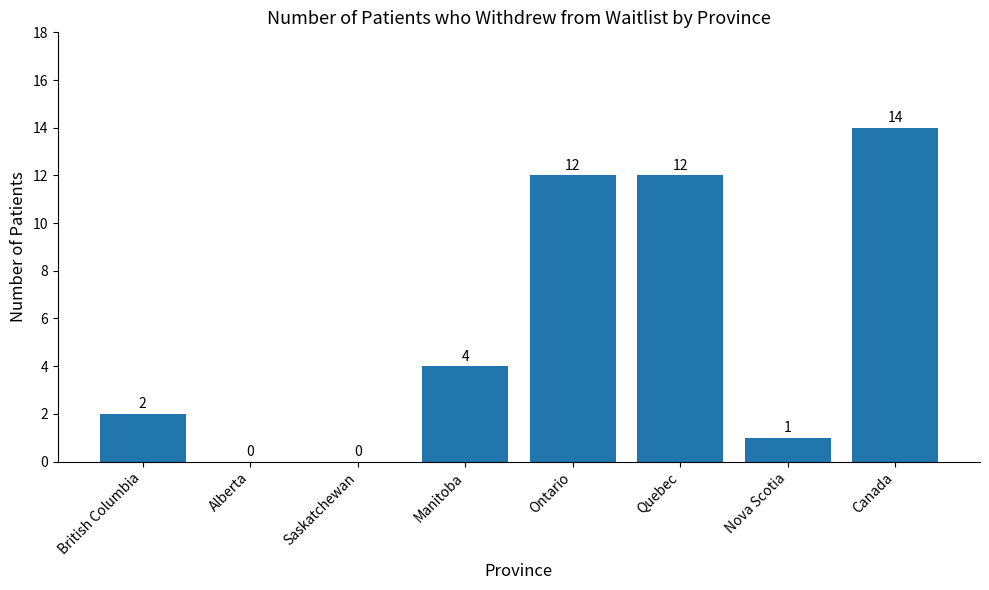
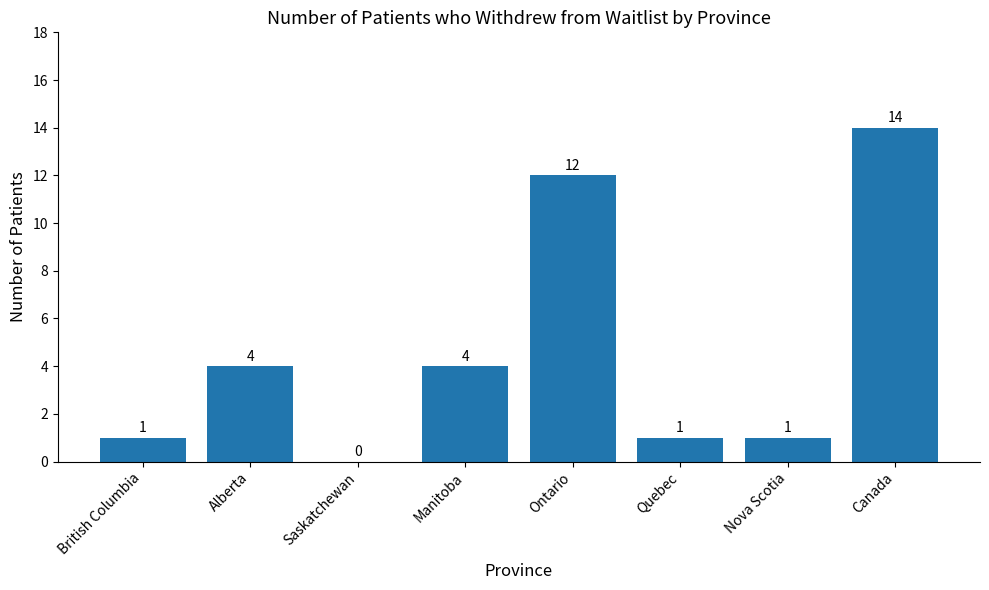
British Columbia: 2 -> 1
Alberta: 0 -> 4
Quebec: 12 -> 1
